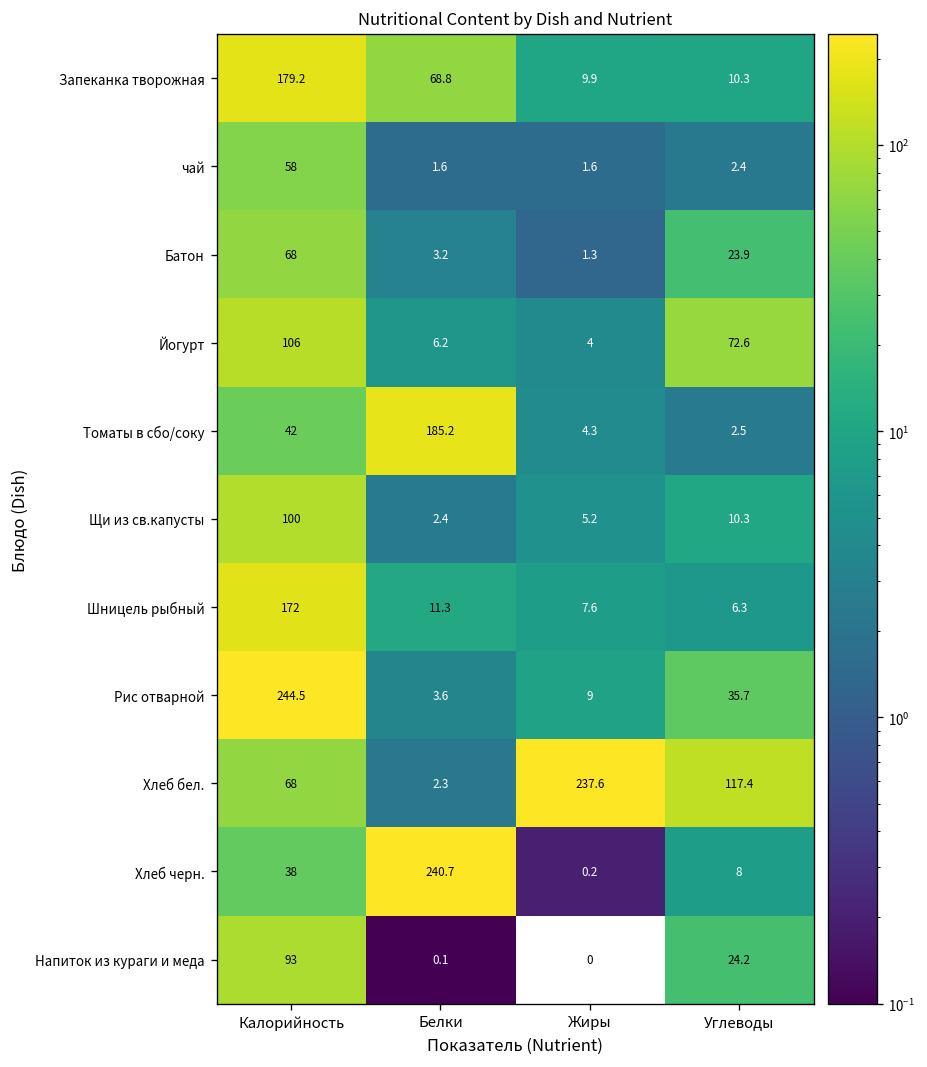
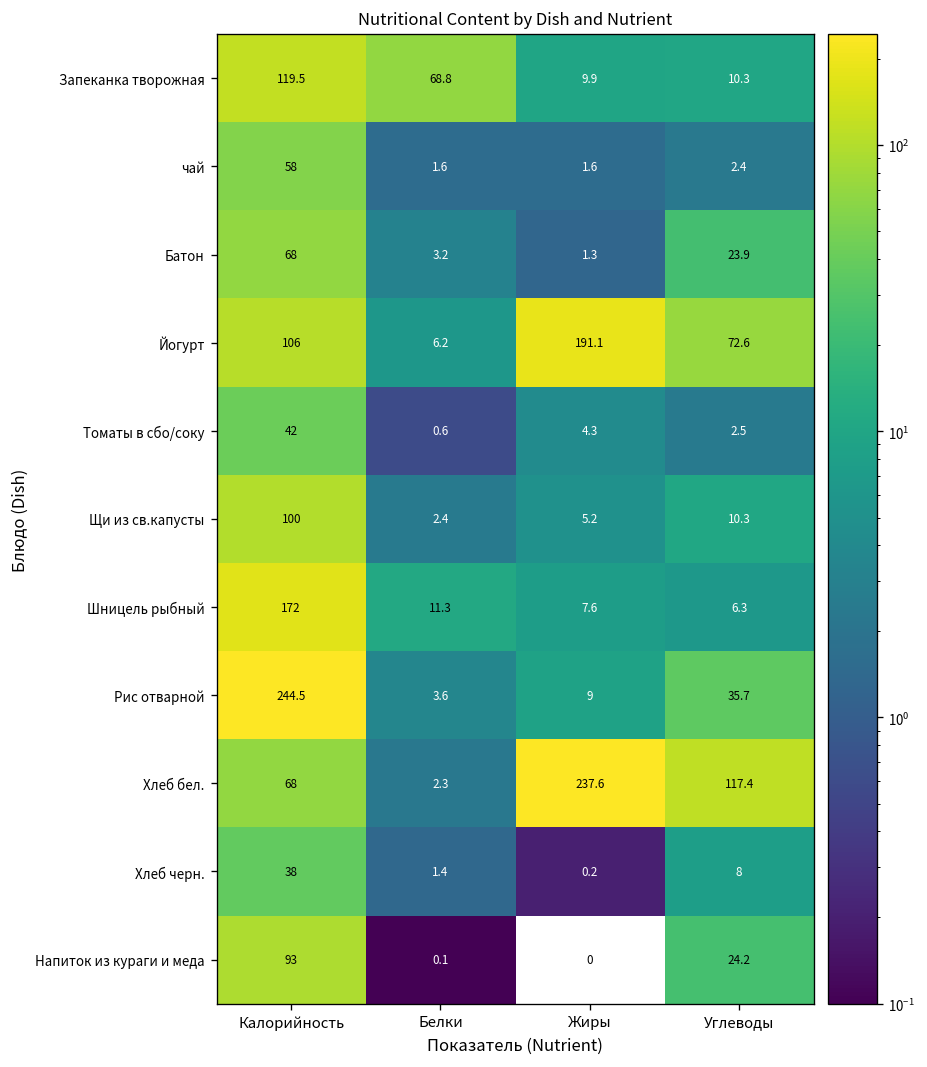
Запеканка творожная, Калорийность: 179.2 -> 119.5
Йогурт, Жиры: 4 -> 191.1
Томаты в сбо/соку, Белки: 185.2 -> 0.6
Хлеб черн., Белки: 240.7 -> 1.4
